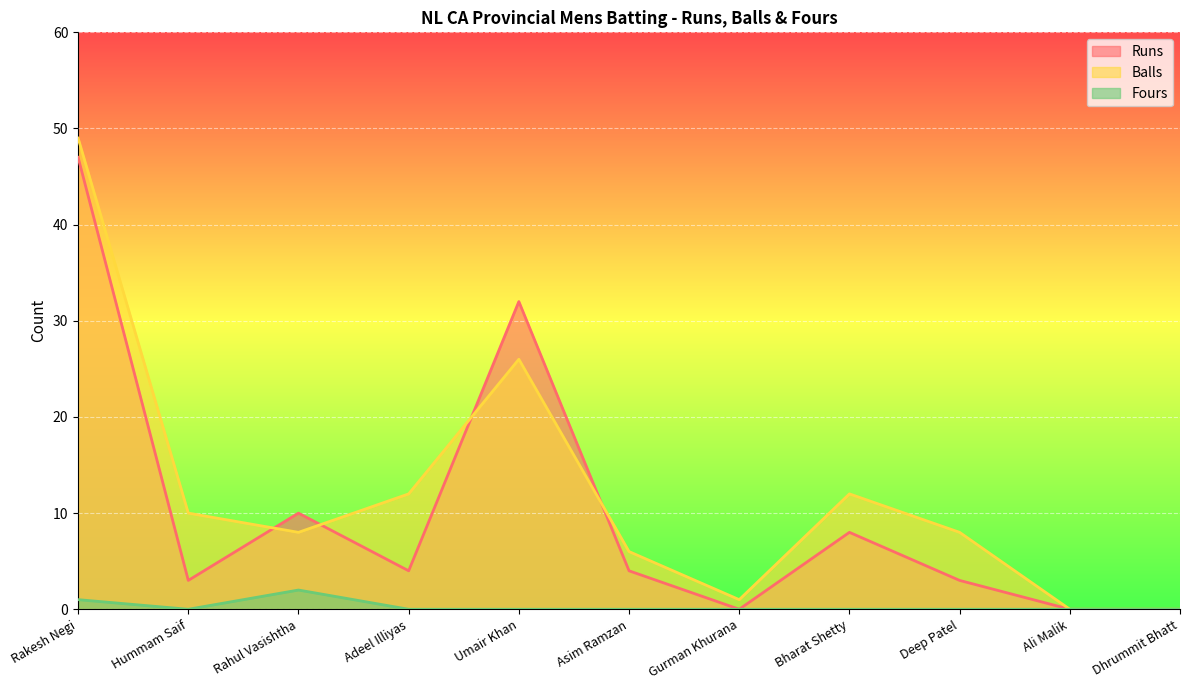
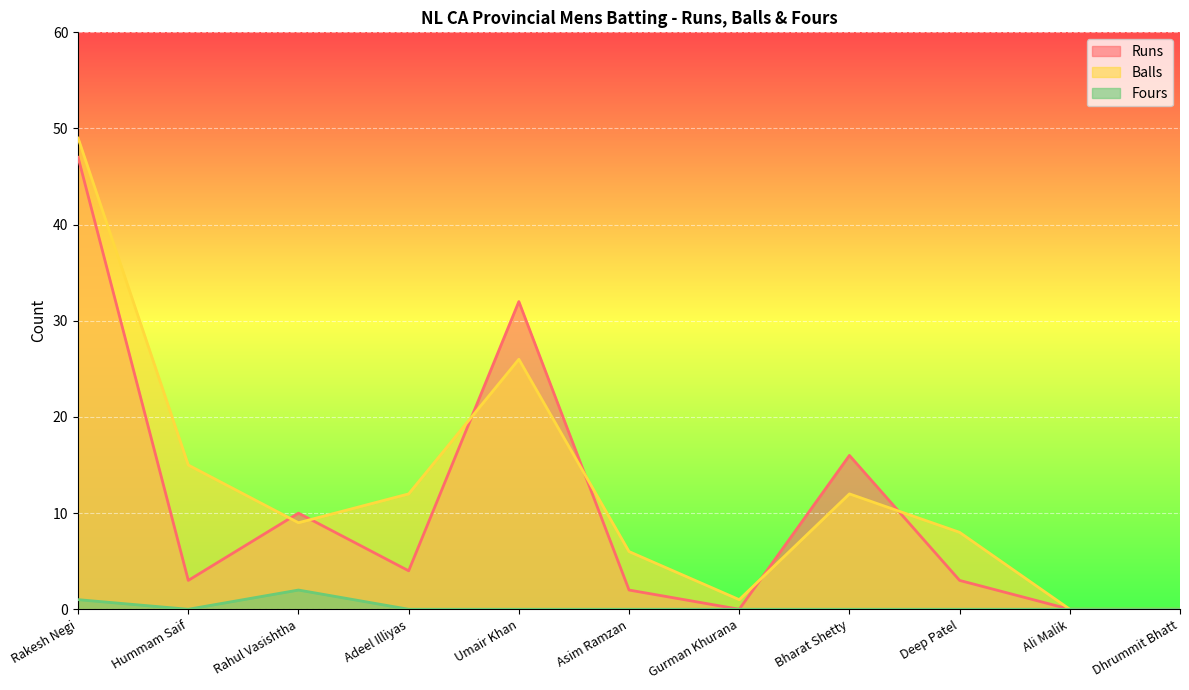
Balls, Hummam Saif: 10 -> 15
Balls, Rahul Vasishtha: 8 -> 9
Runs, Asim Ramzan: 4 -> 2
Runs, Bharat Shetty: 8 -> 16
